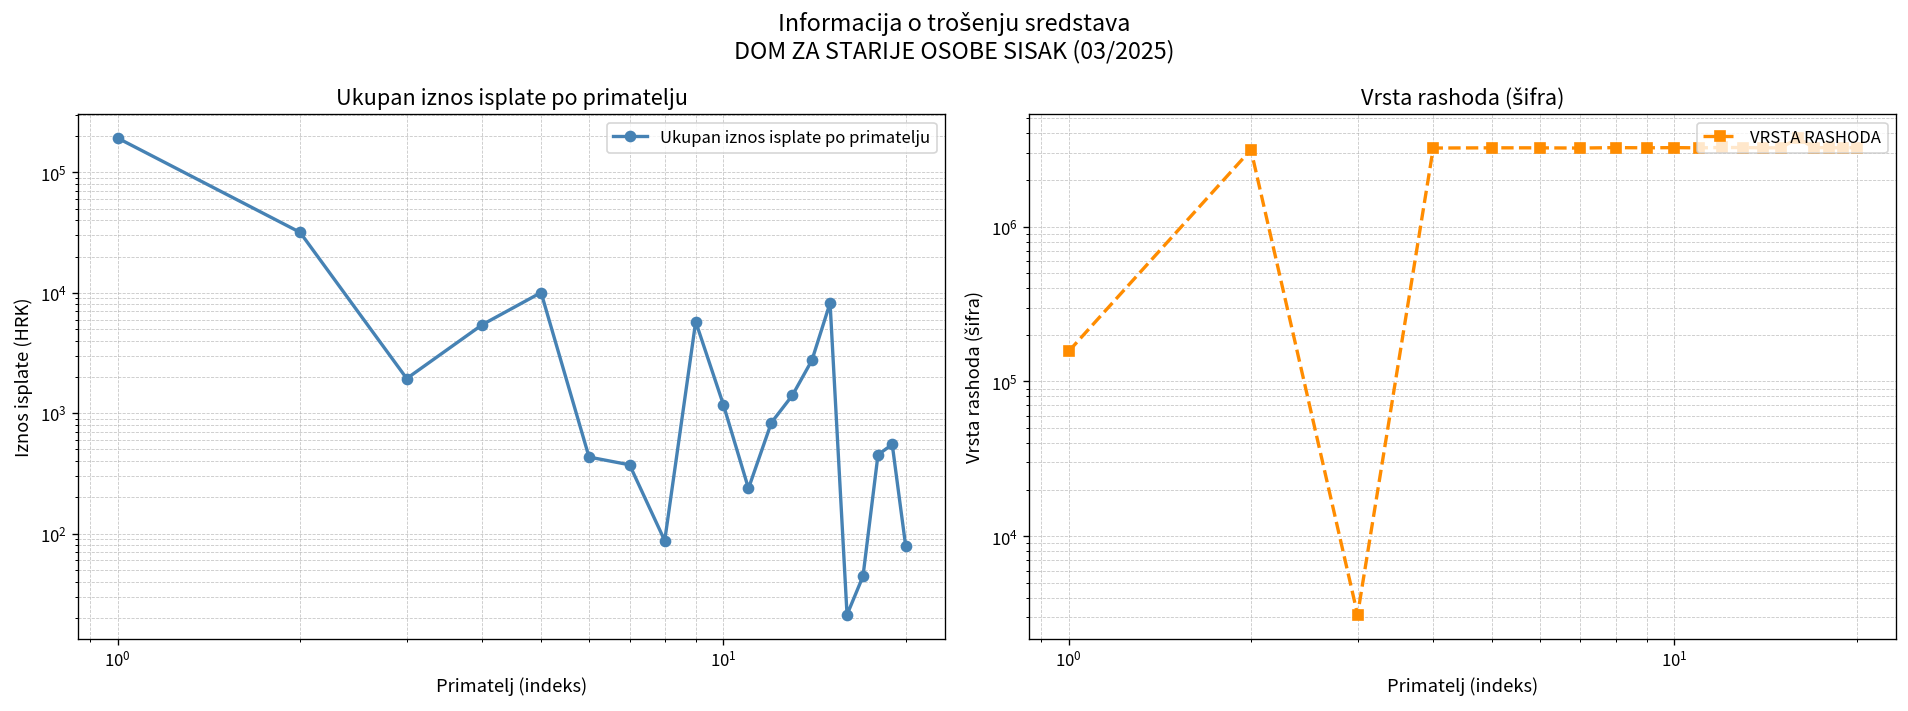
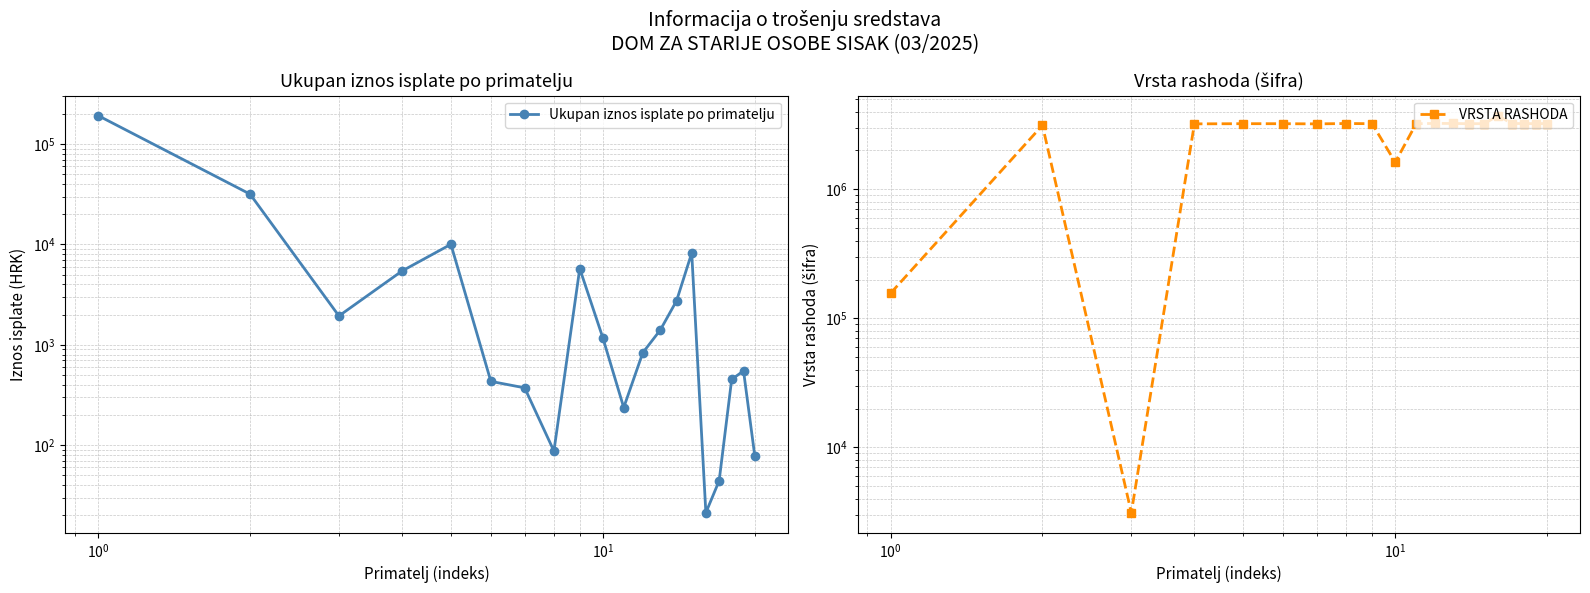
Vrsta rashoda (šifra), 10^1: 3200000 -> 1600000
